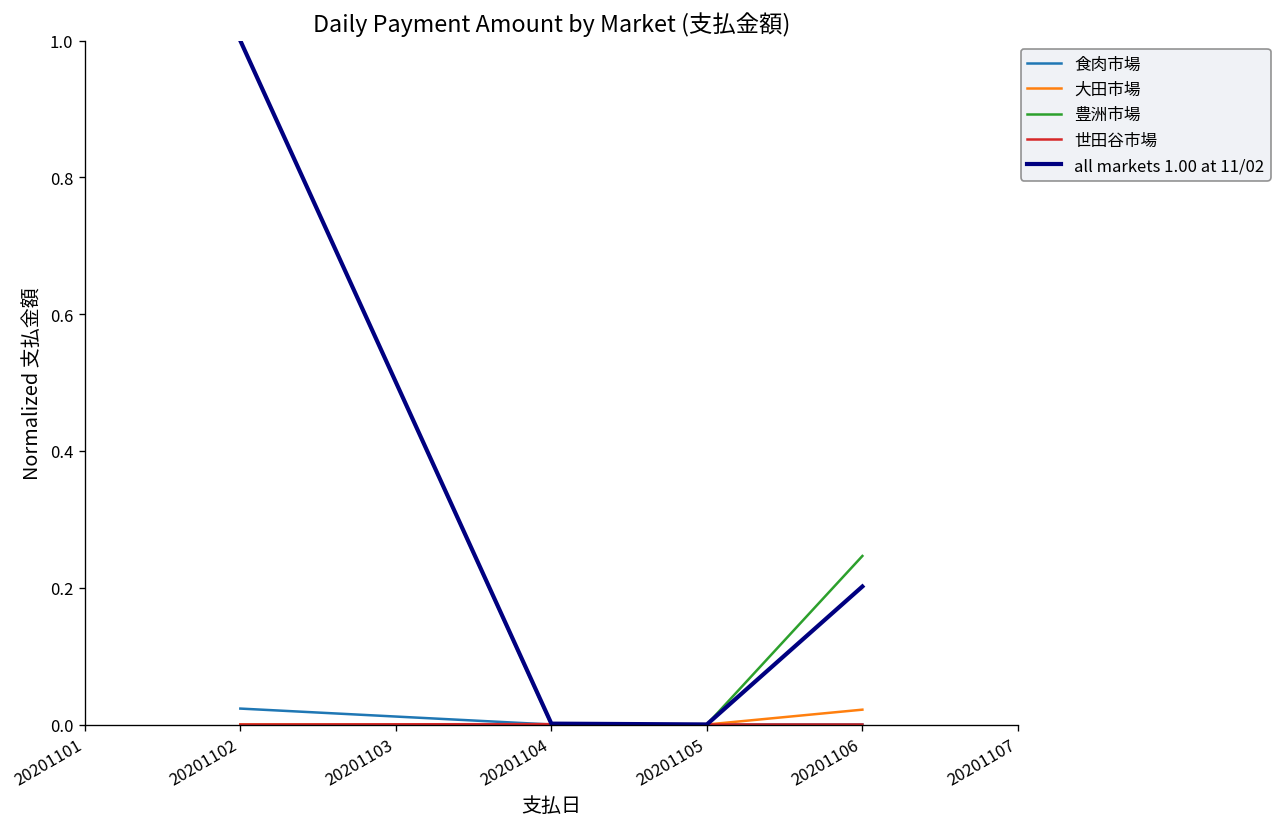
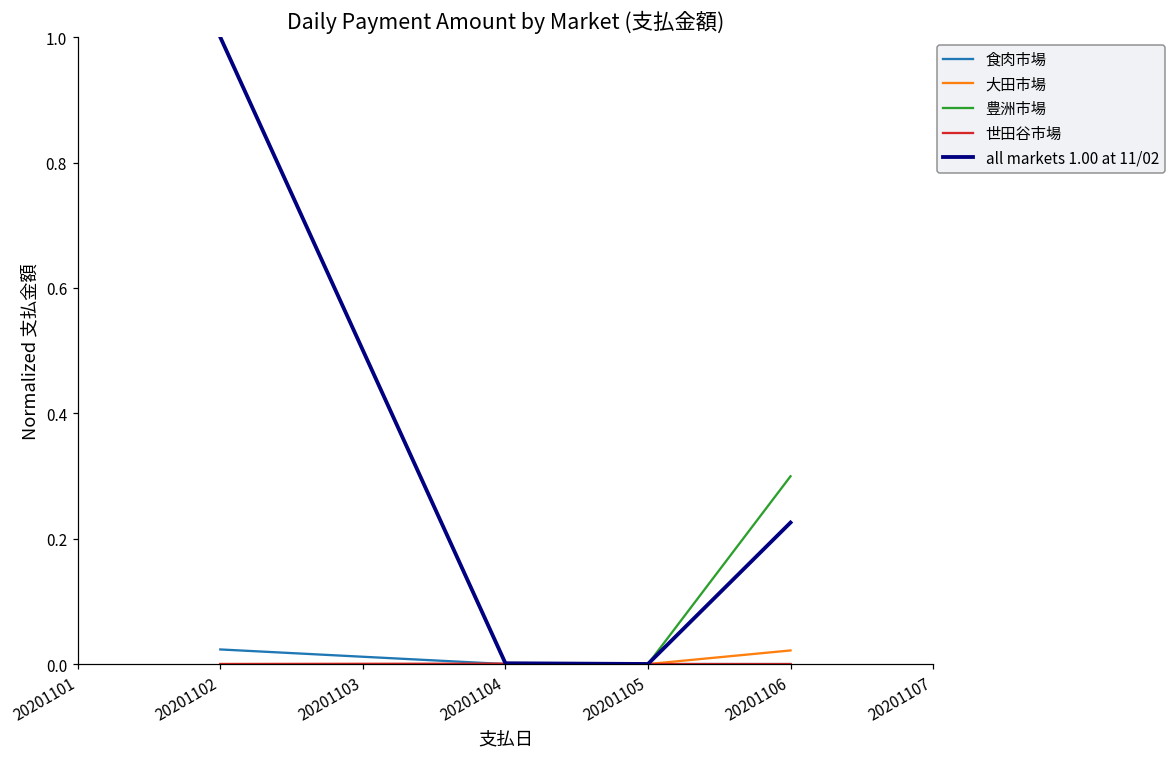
豊洲市場, 20201106: 0.25 -> 0.30
all markets 1.00 at 11/02, 20201106: 0.20 -> 0.23
